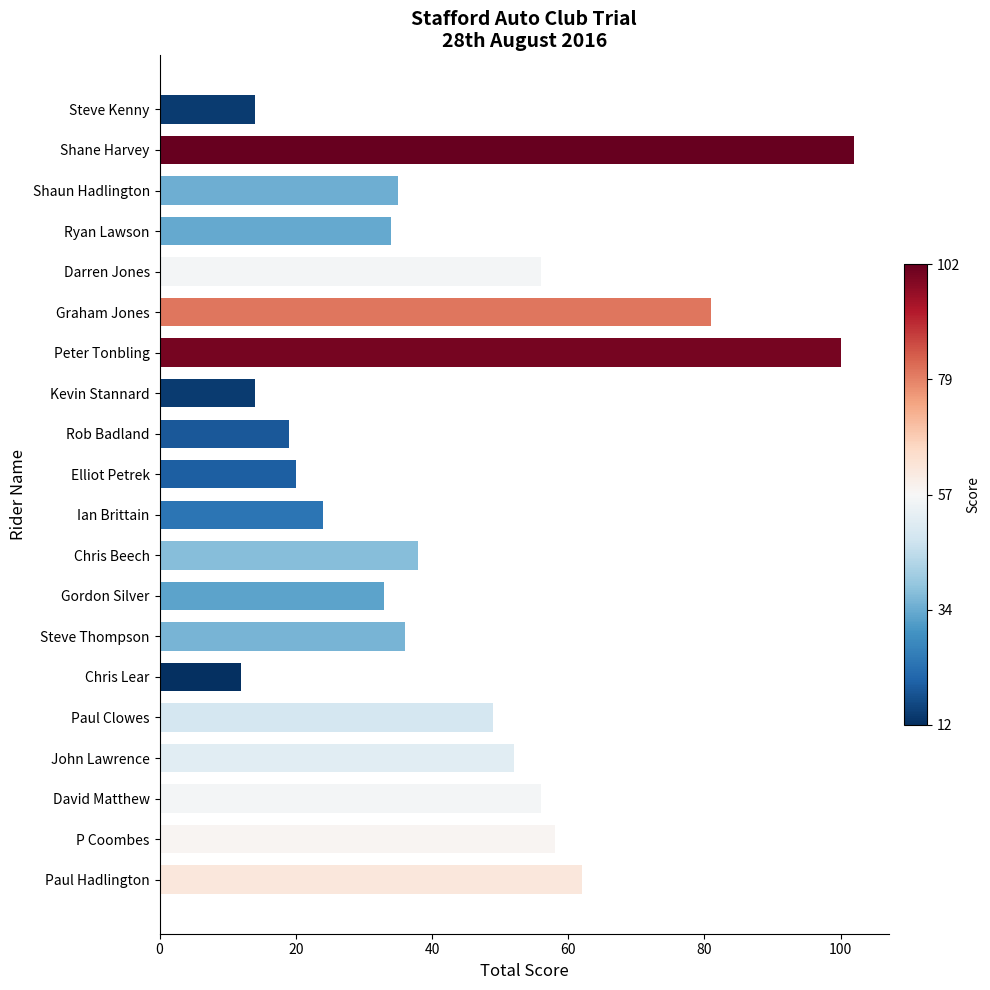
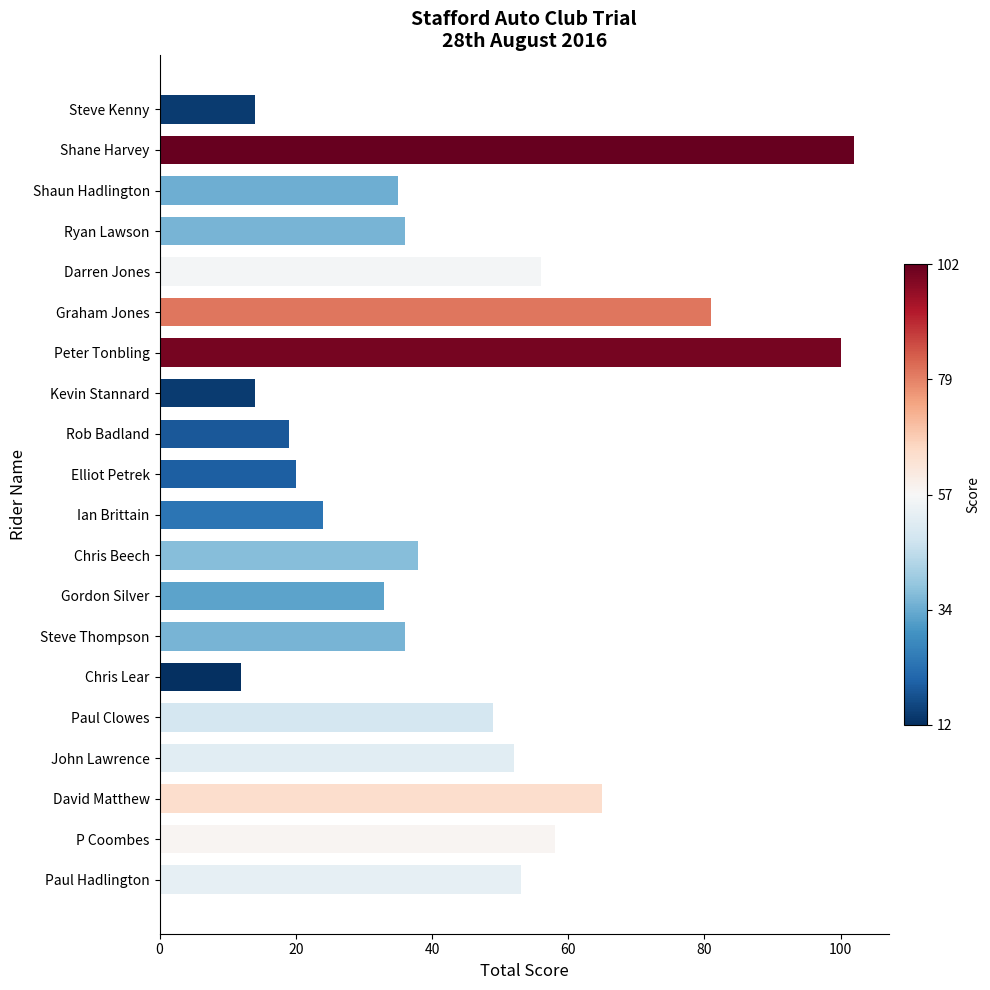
Ryan Lawson: 34 -> 36
David Matthew: 56 -> 65
Paul Hadlington: 62 -> 53
